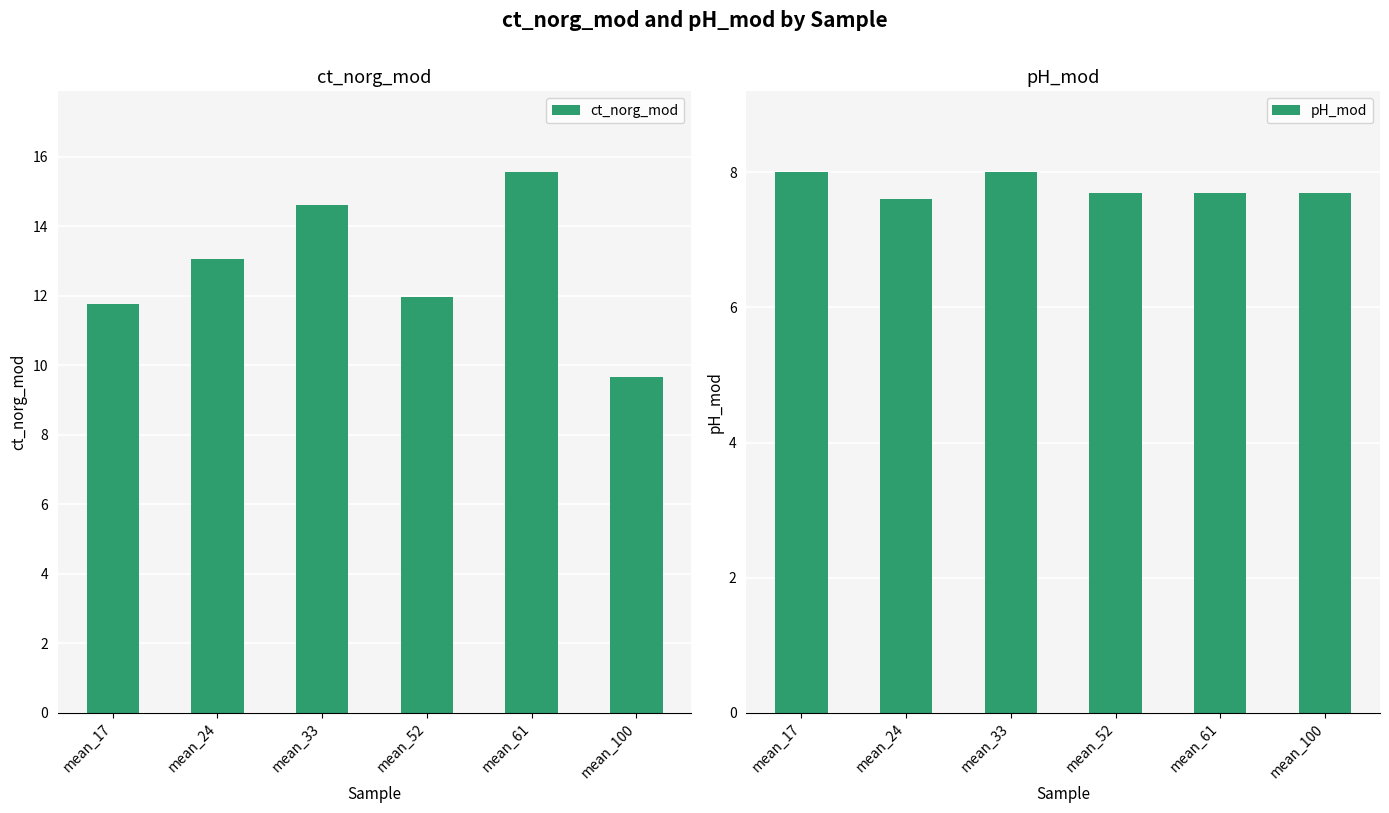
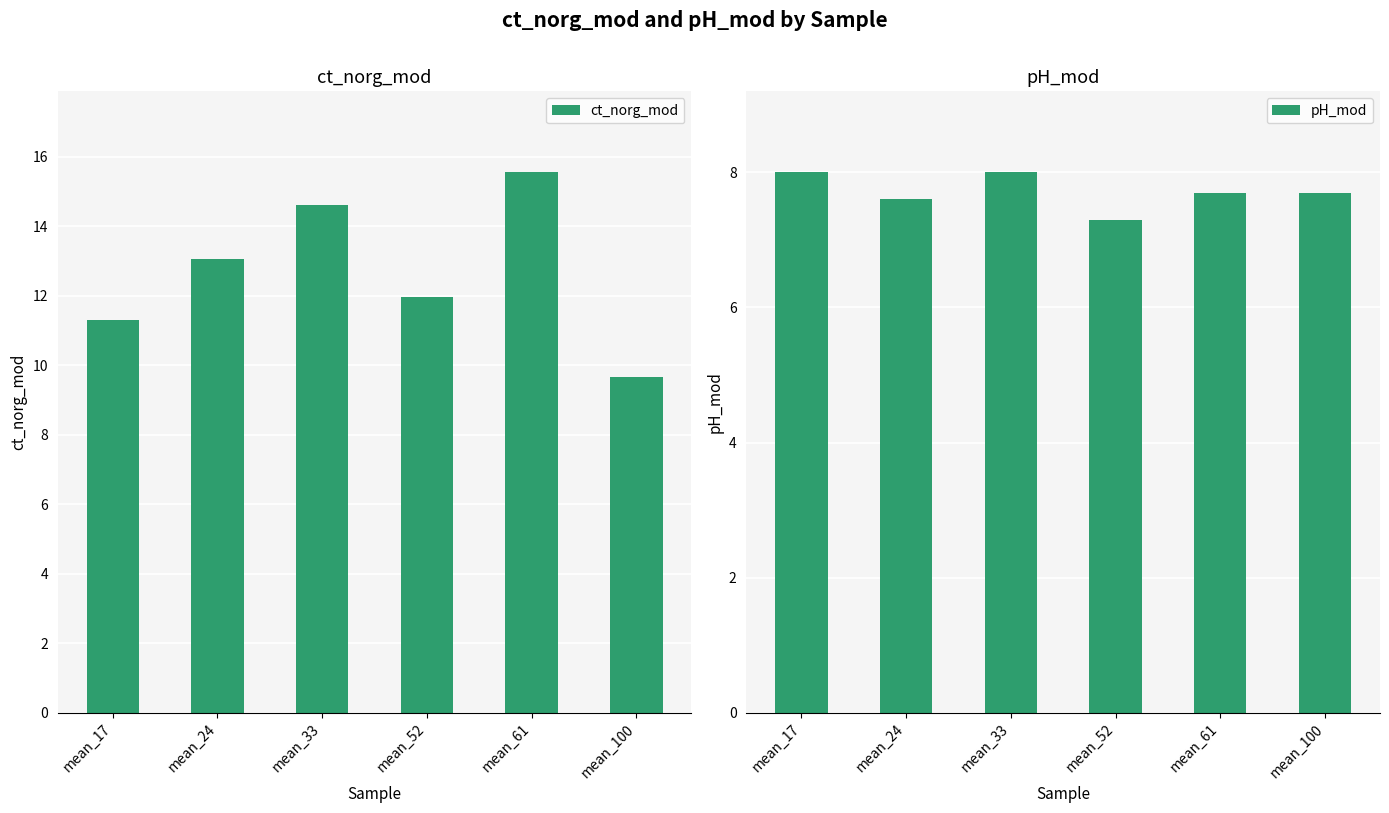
ct_norg_mod, mean_17: 11.8 -> 11.3
pH_mod, mean_52: 7.7 -> 7.3
